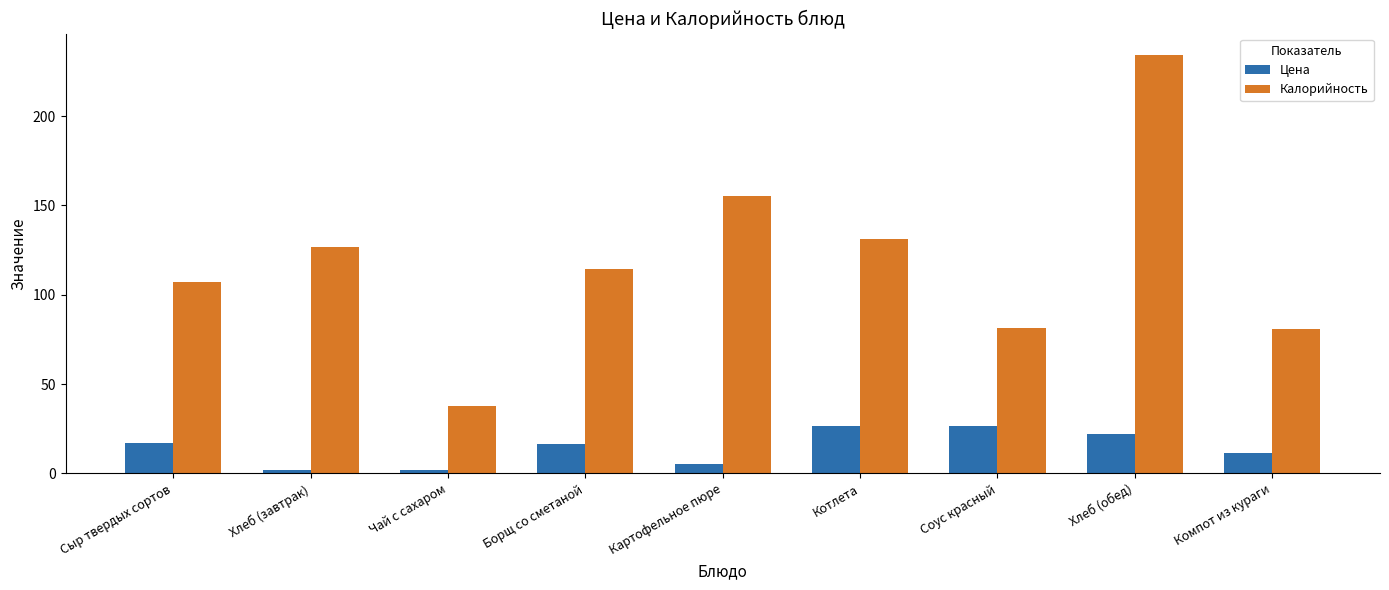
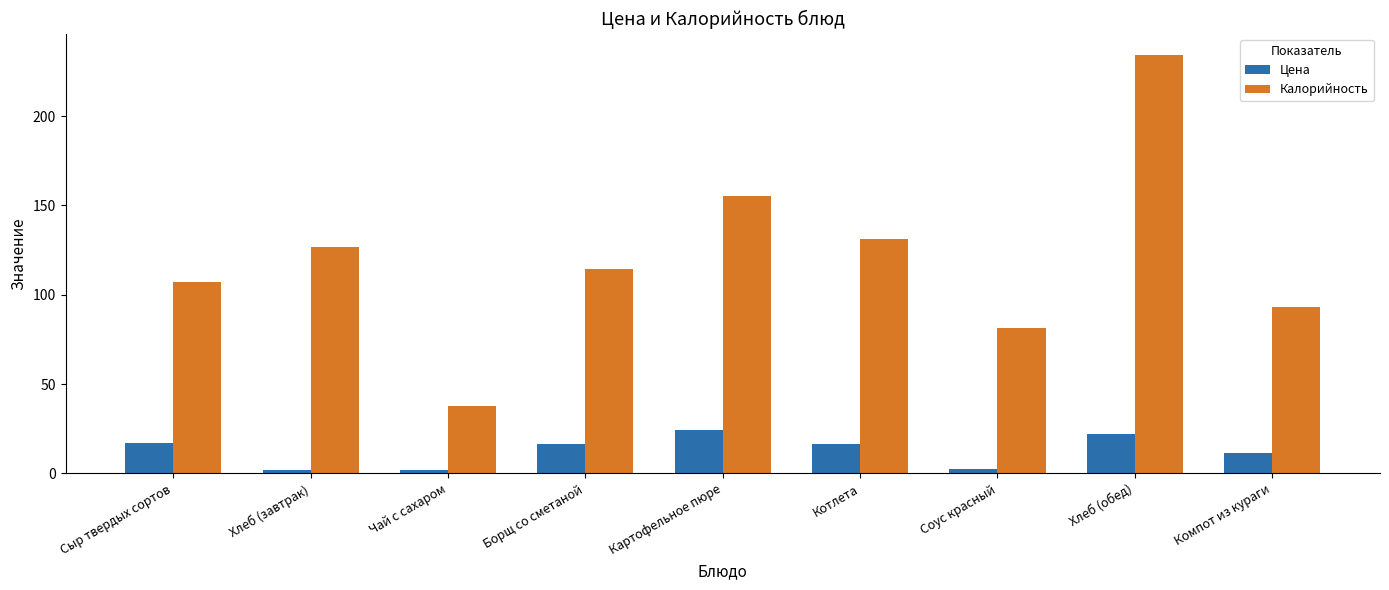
Цена, Картофельное пюре: 5 -> 24
Цена, Котлета: 27 -> 17
Цена, Соус красный: 27 -> 2
Калорийность, Компот из кураги: 81 -> 93
